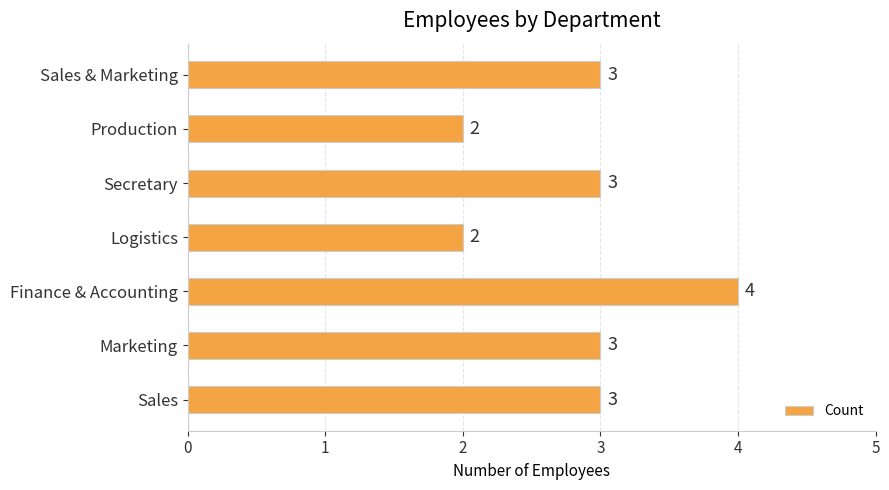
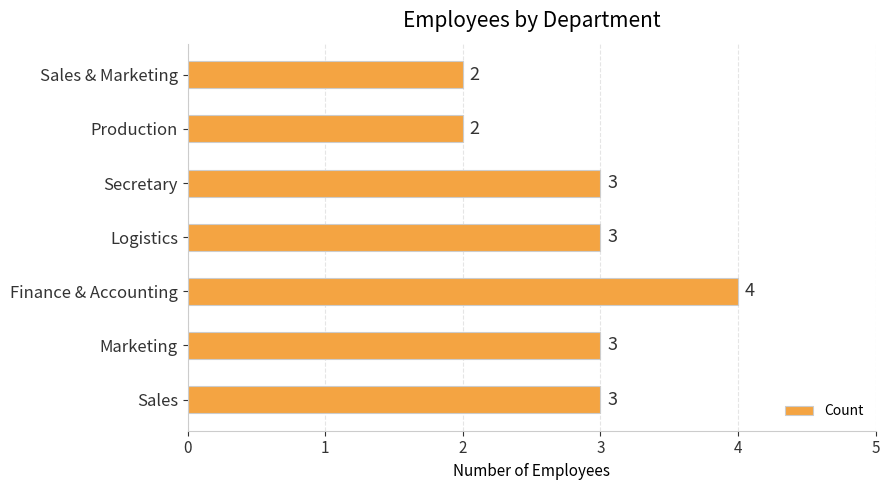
Sales & Marketing: 3 -> 2
Logistics: 2 -> 3
